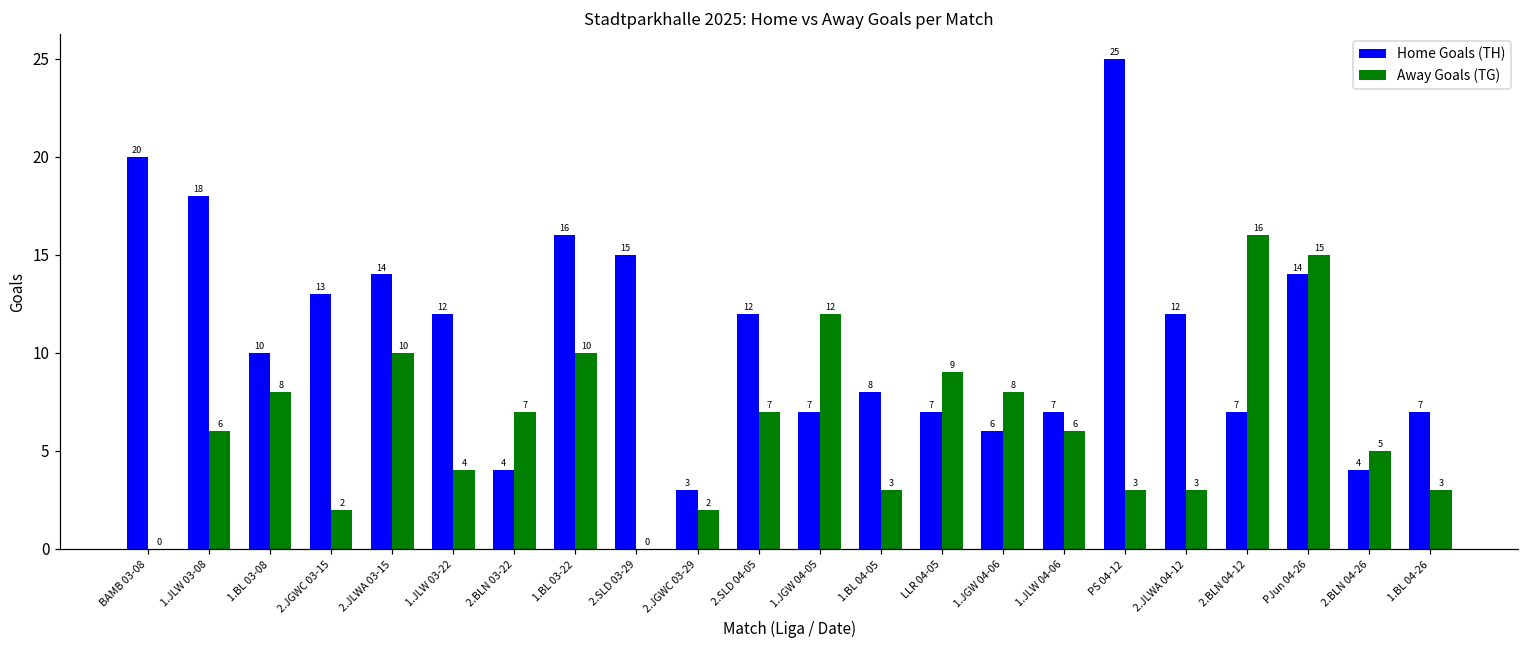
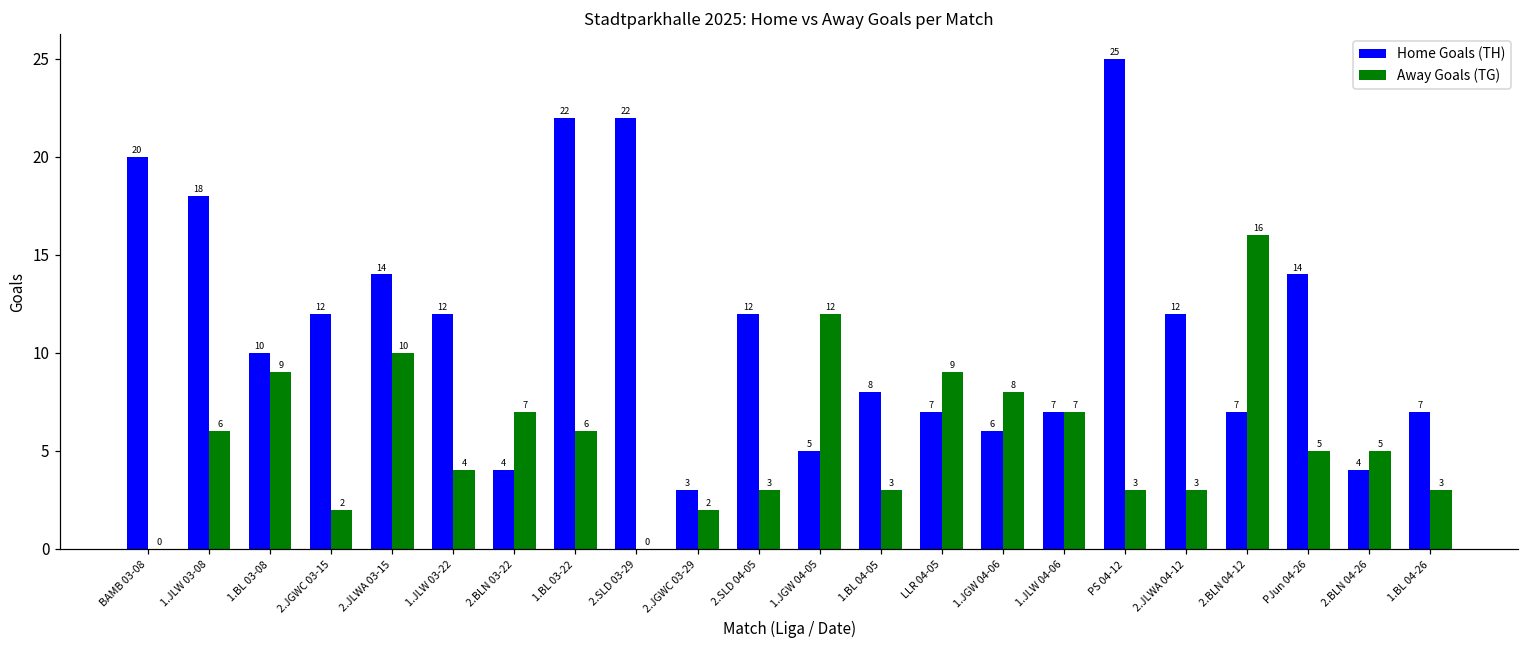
Away Goals (TG), 1.BL 03-08: 8 -> 9
Home Goals (TH), 2.JGWC 03-15: 13 -> 12
Home Goals (TH), 1.BL 03-22: 16 -> 22
Away Goals (TG), 1.BL 03-22: 10 -> 6
Home Goals (TH), 2.SLD 03-29: 15 -> 22
Away Goals (TG), 2.SLD 04-05: 7 -> 3
Home Goals (TH), 1.JGW 04-05: 7 -> 5
Away Goals (TG), 1.JLW 04-06: 6 -> 7
Away Goals (TG), PJun 04-26: 15 -> 5
